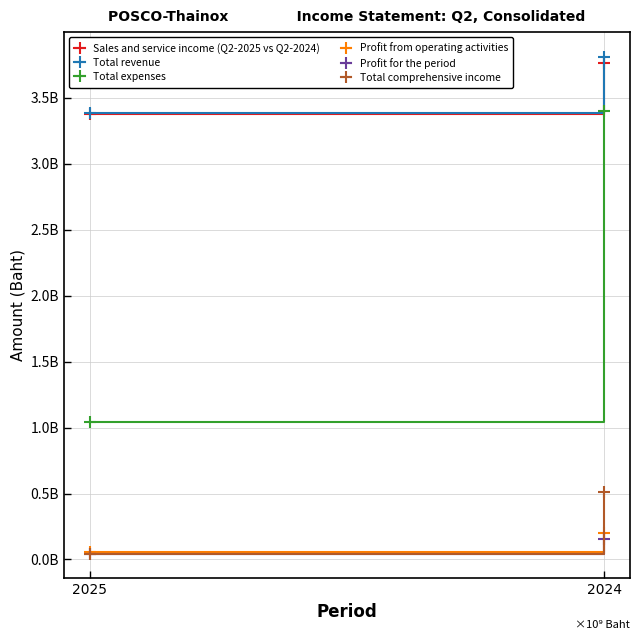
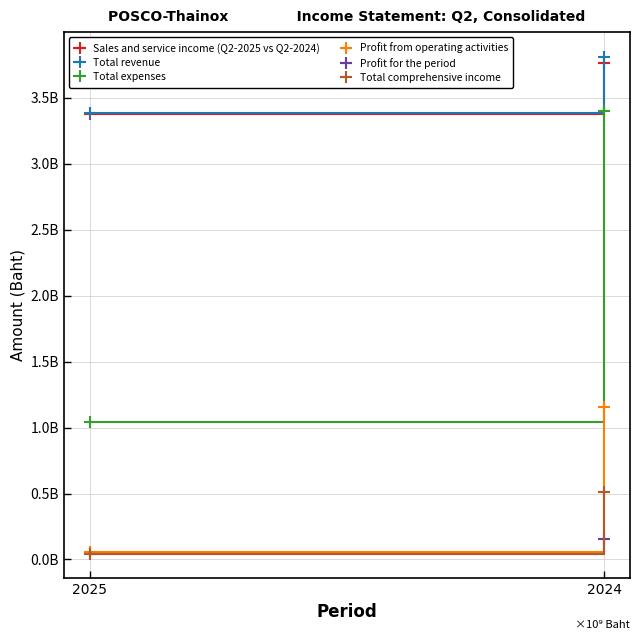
Profit from operating activities, 2024: 200000000 -> 1160000000
